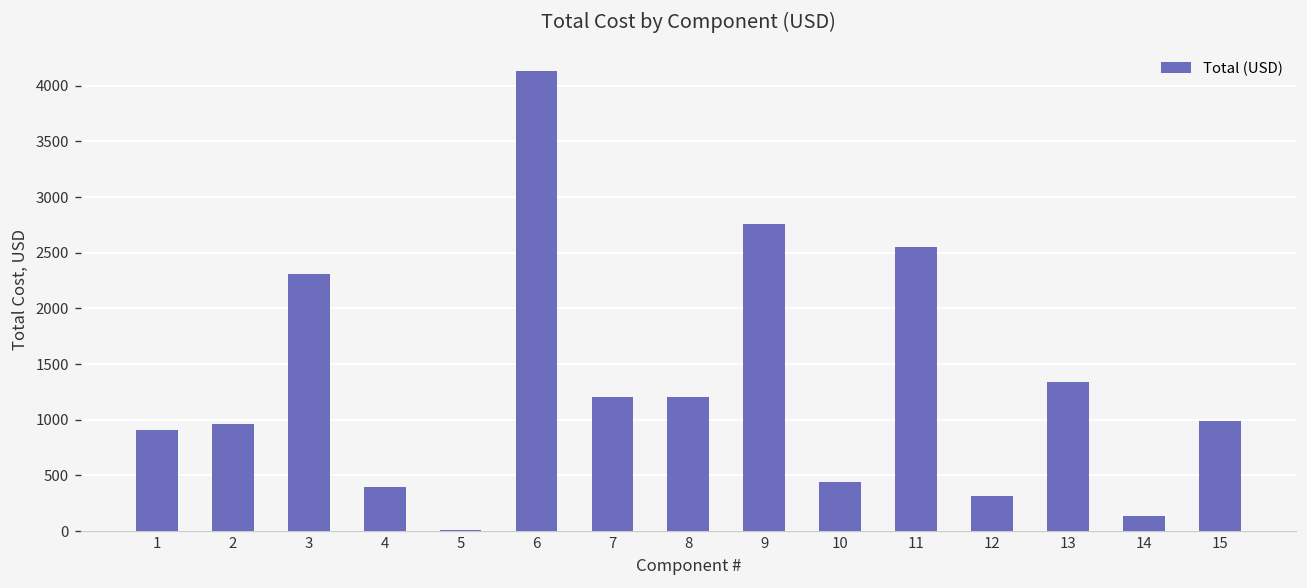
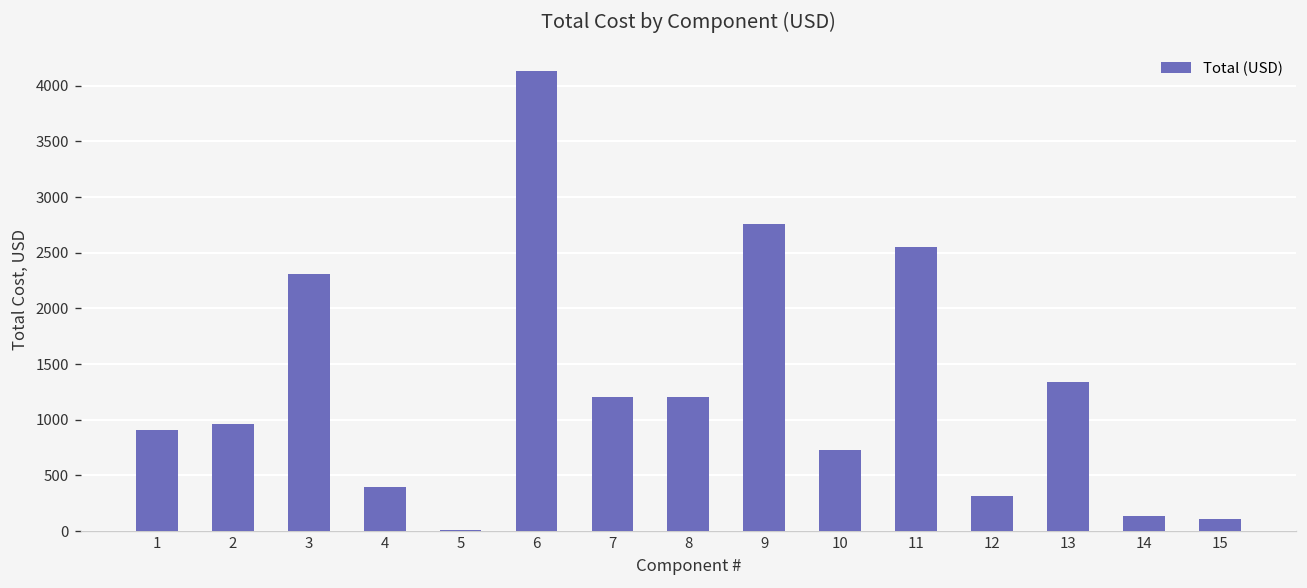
10: 400 -> 700
15: 1000 -> 100
